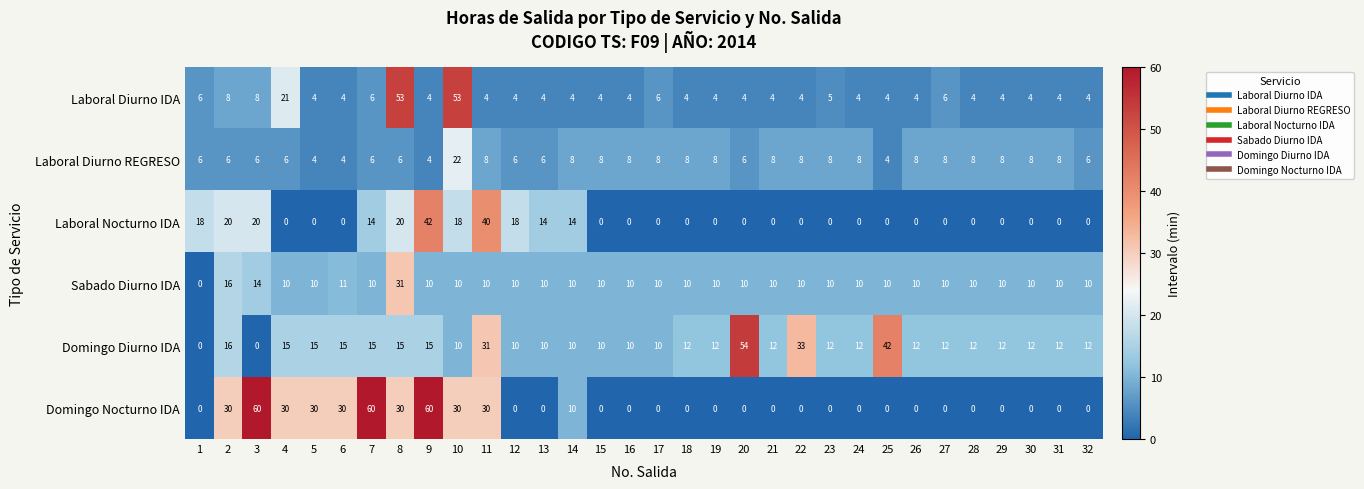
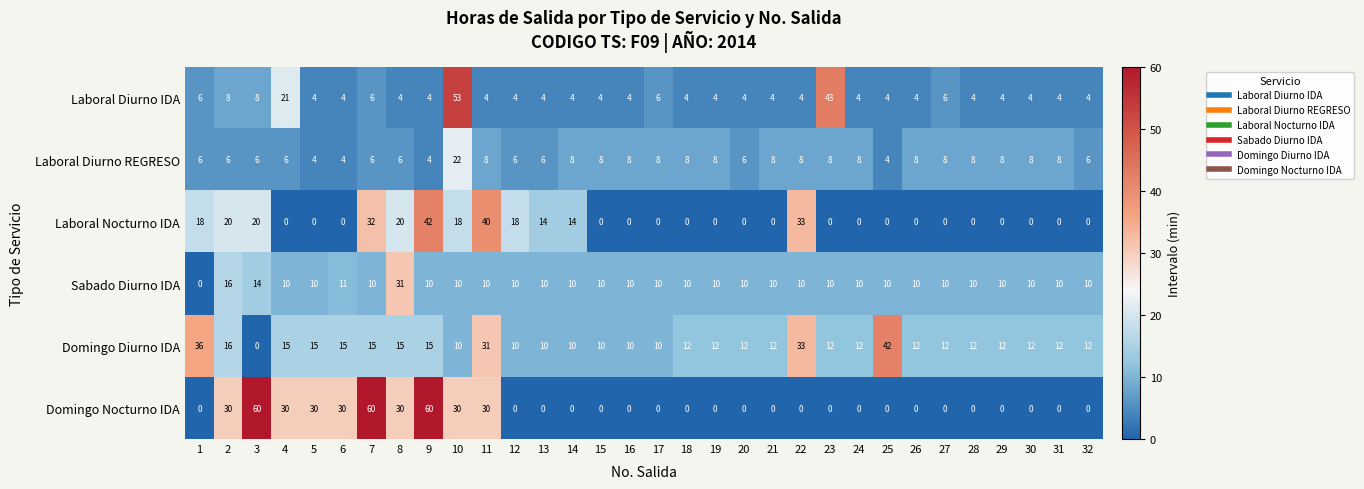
Laboral Diurno IDA, 8: 53 -> 4
Laboral Diurno IDA, 23: 5 -> 43
Laboral Nocturno IDA, 7: 14 -> 32
Laboral Nocturno IDA, 22: 0 -> 33
Domingo Diurno IDA, 1: 0 -> 36
Domingo Diurno IDA, 20: 54 -> 12
Domingo Nocturno IDA, 14: 10 -> 0
